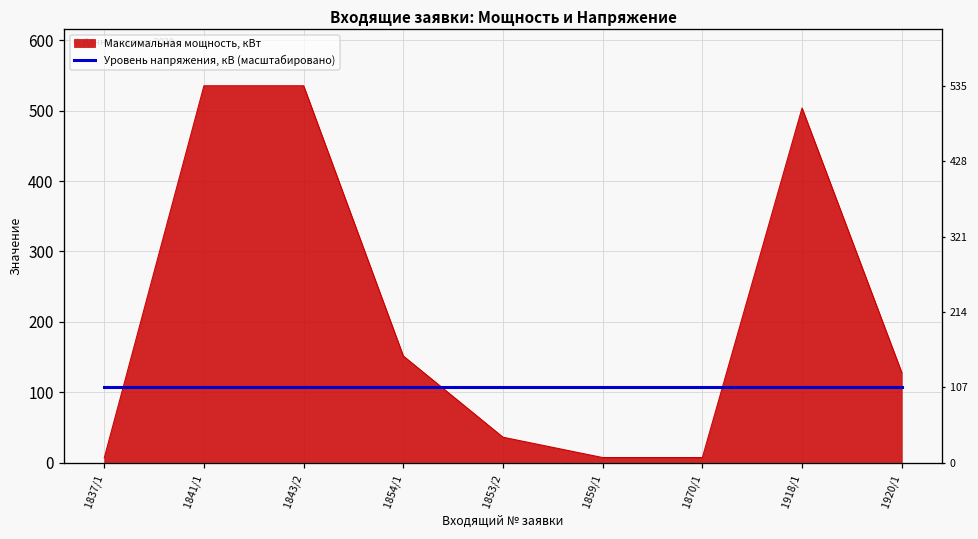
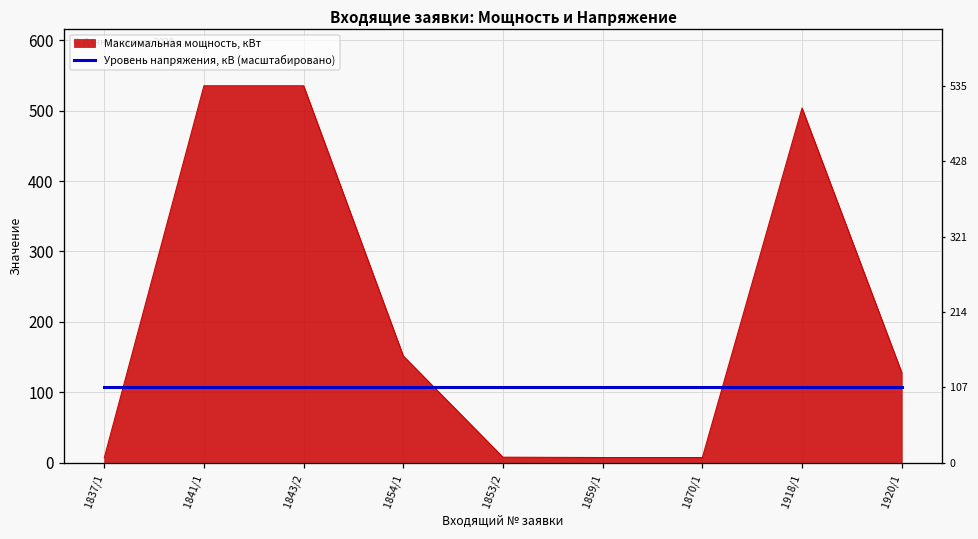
Максимальная мощность, кВт, 1853/2: 40 -> 10
